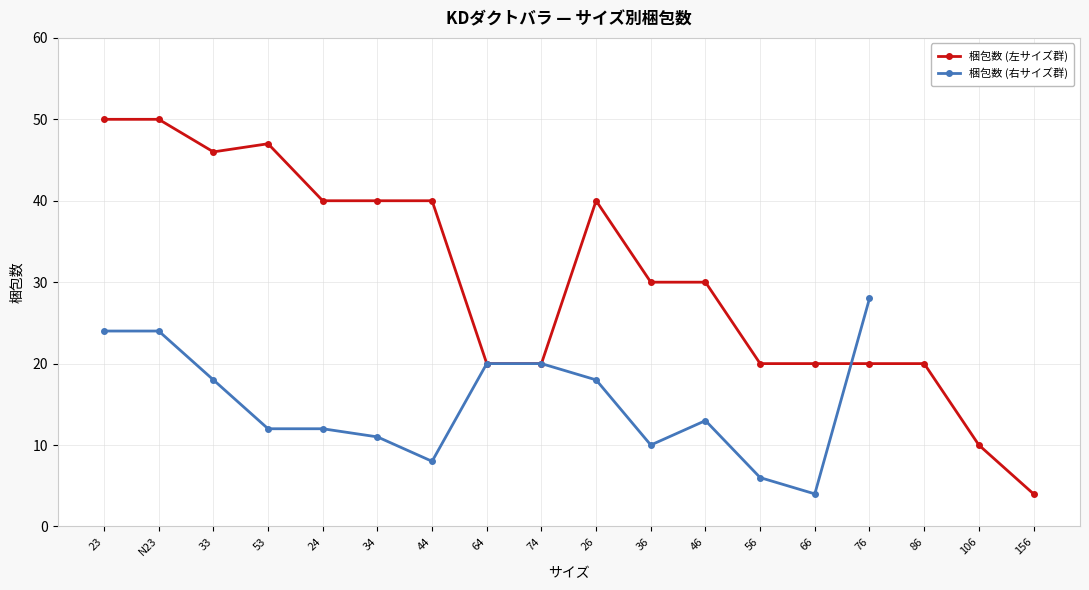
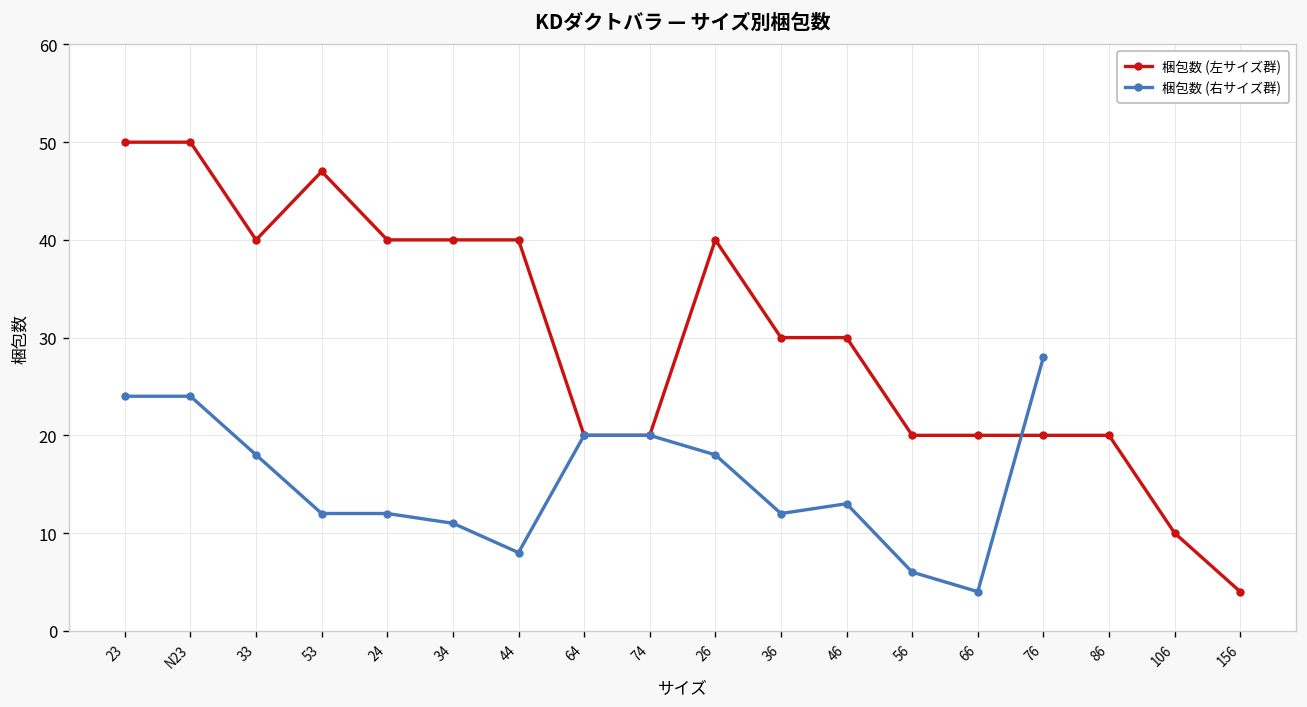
梱包数 (左サイズ群), 33: 46 -> 40
梱包数 (右サイズ群), 36: 10 -> 12
